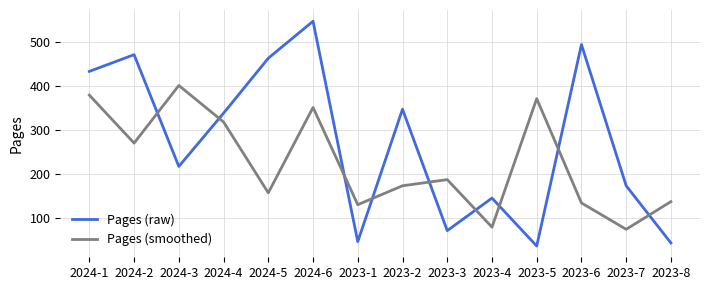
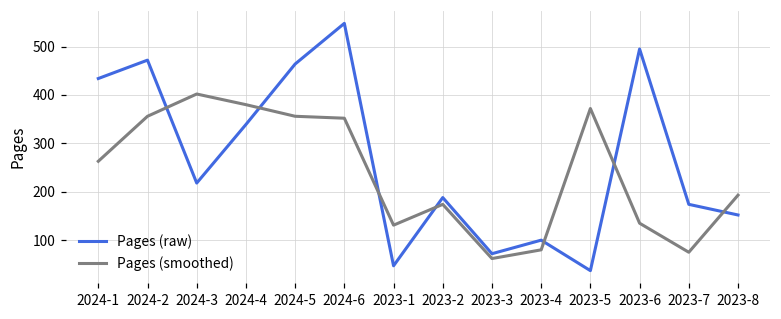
Pages (smoothed), 2024-1: 380 -> 260
Pages (smoothed), 2024-2: 270 -> 360
Pages (smoothed), 2024-4: 320 -> 380
Pages (smoothed), 2024-5: 160 -> 360
Pages (raw), 2023-2: 350 -> 190
Pages (smoothed), 2023-3: 190 -> 60
Pages (raw), 2023-4: 150 -> 100
Pages (raw), 2023-8: 40 -> 150
Pages (smoothed), 2023-8: 140 -> 190
